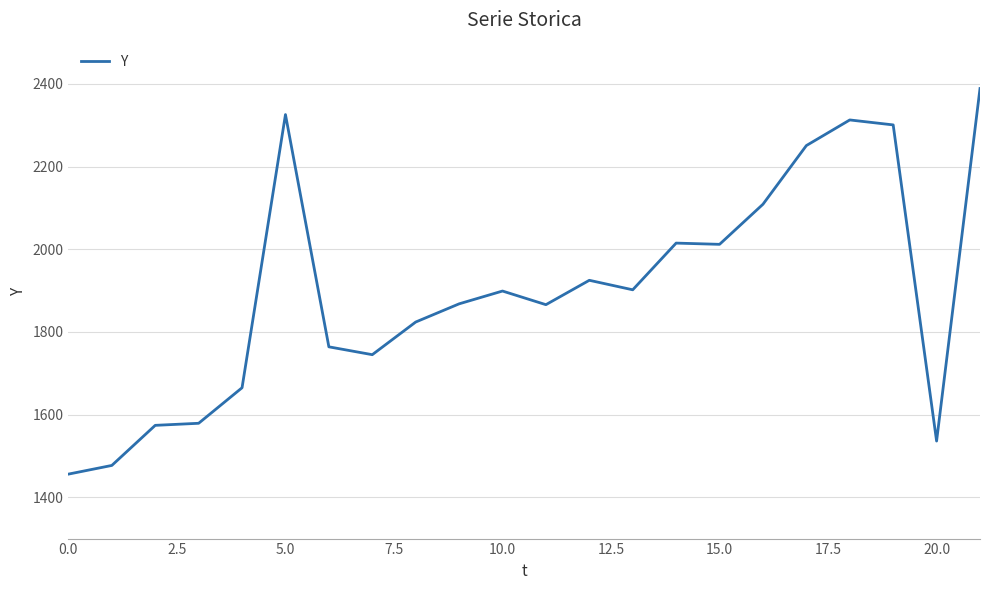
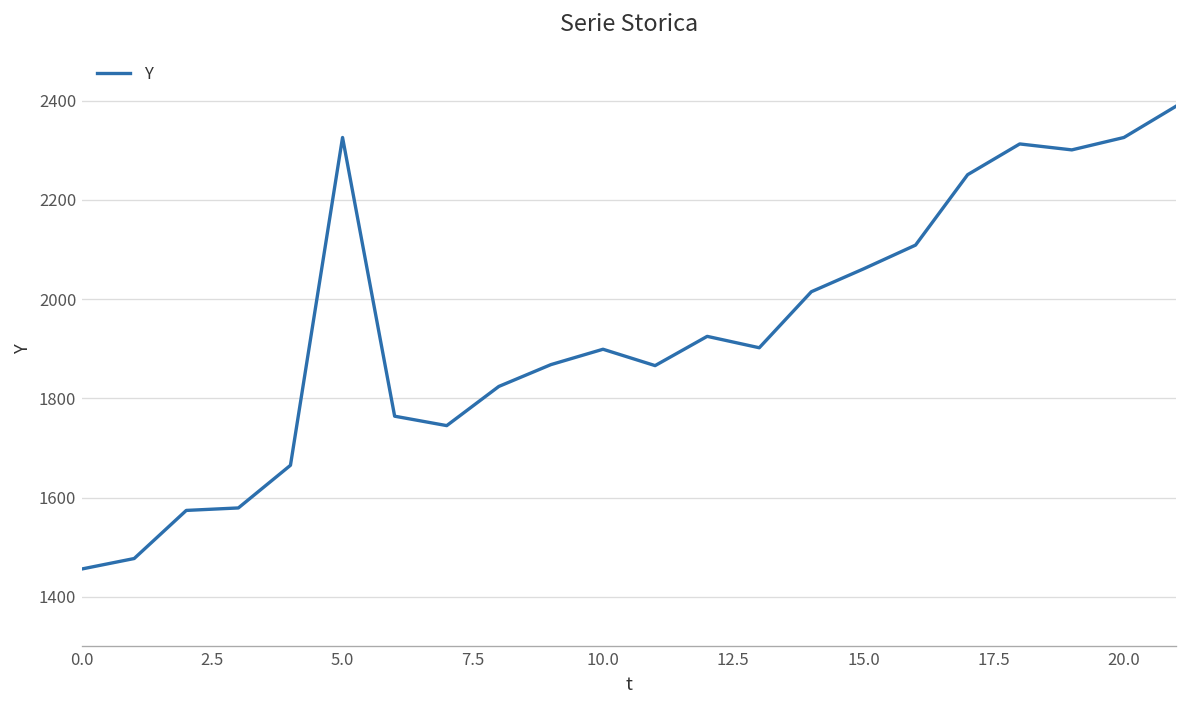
15.0: 2010 -> 2060
20.0: 1540 -> 2330
